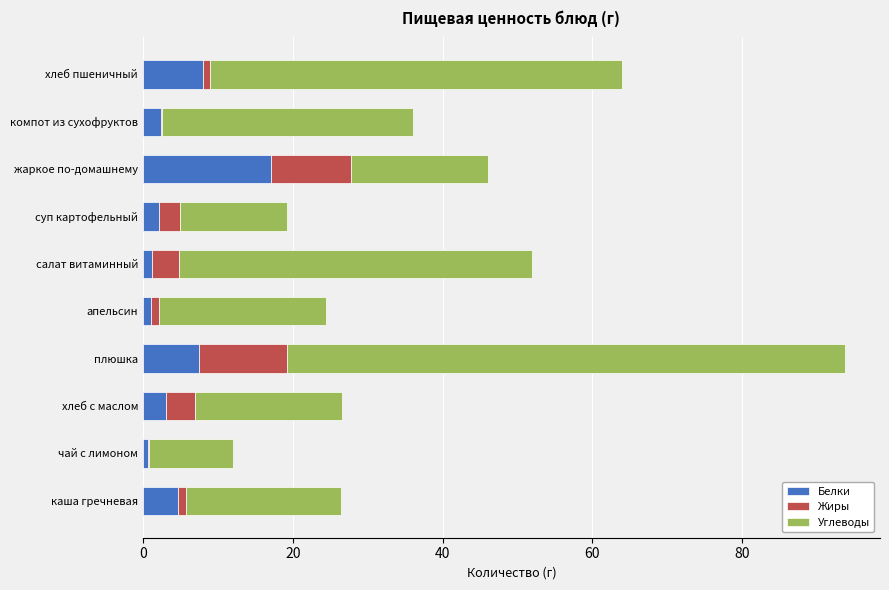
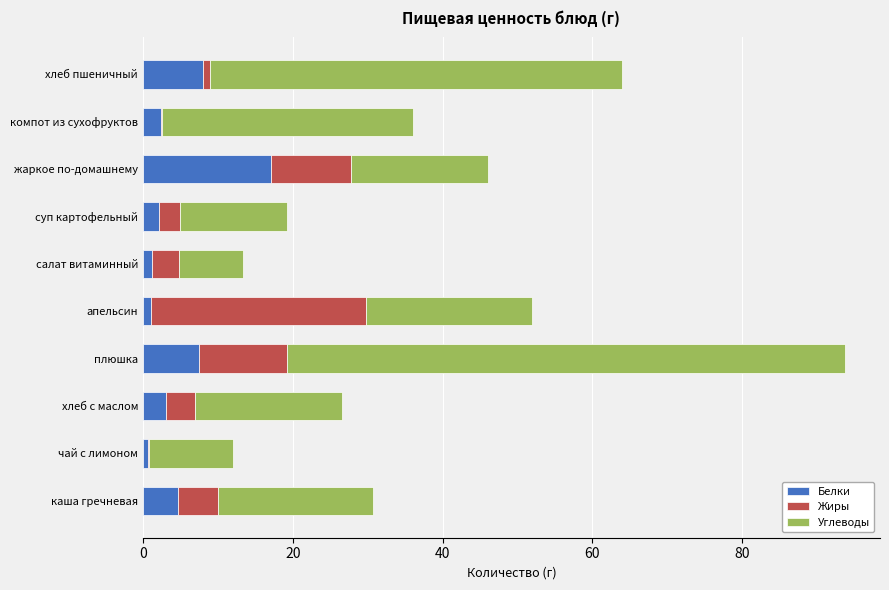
Углеводы, салат витаминный: 47 -> 9
Жиры, апельсин: 1 -> 29
Жиры, каша гречневая: 1 -> 5
